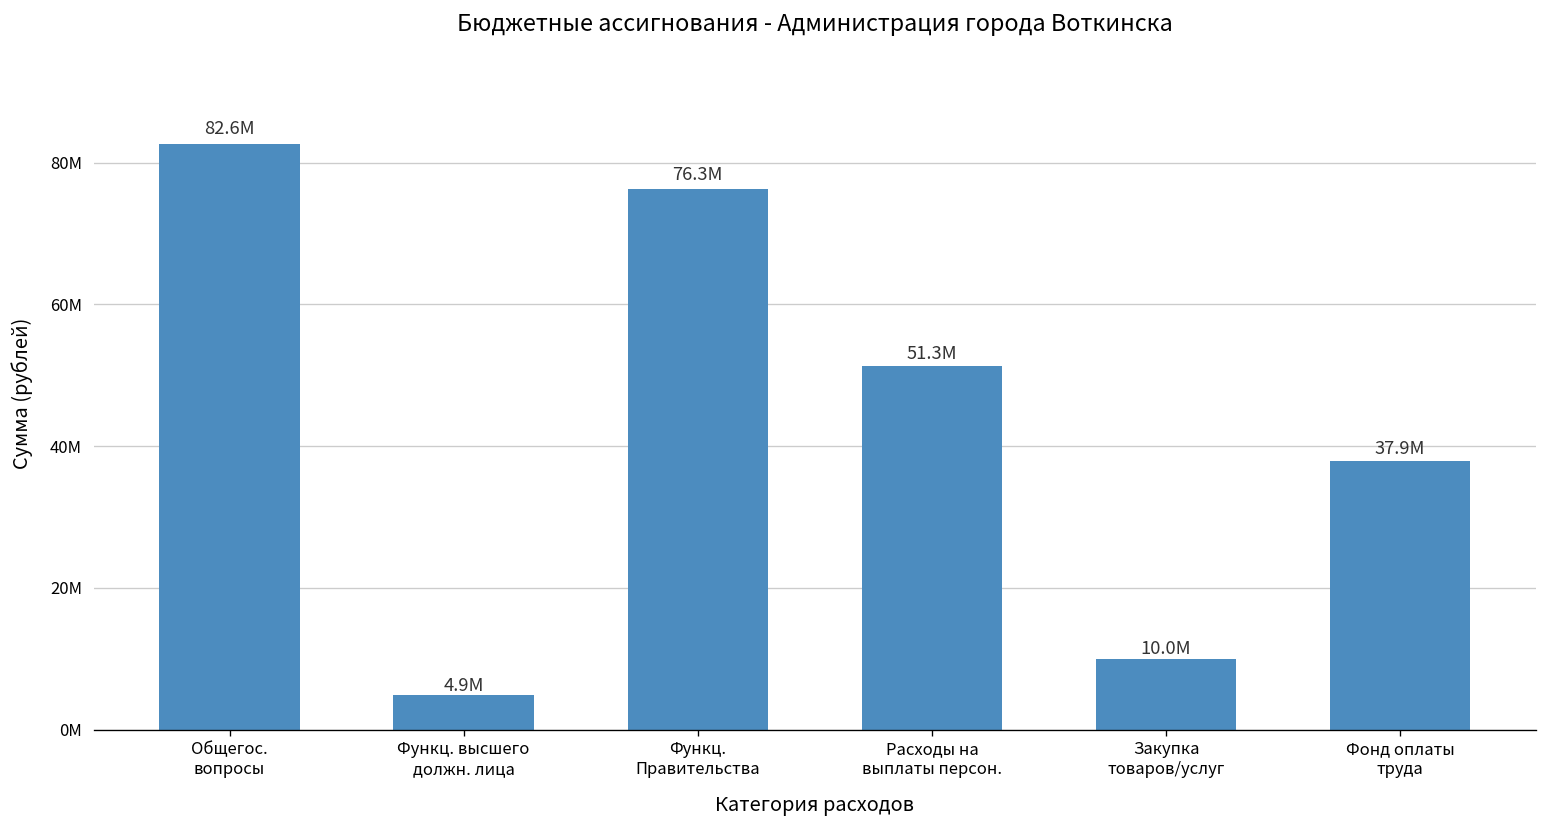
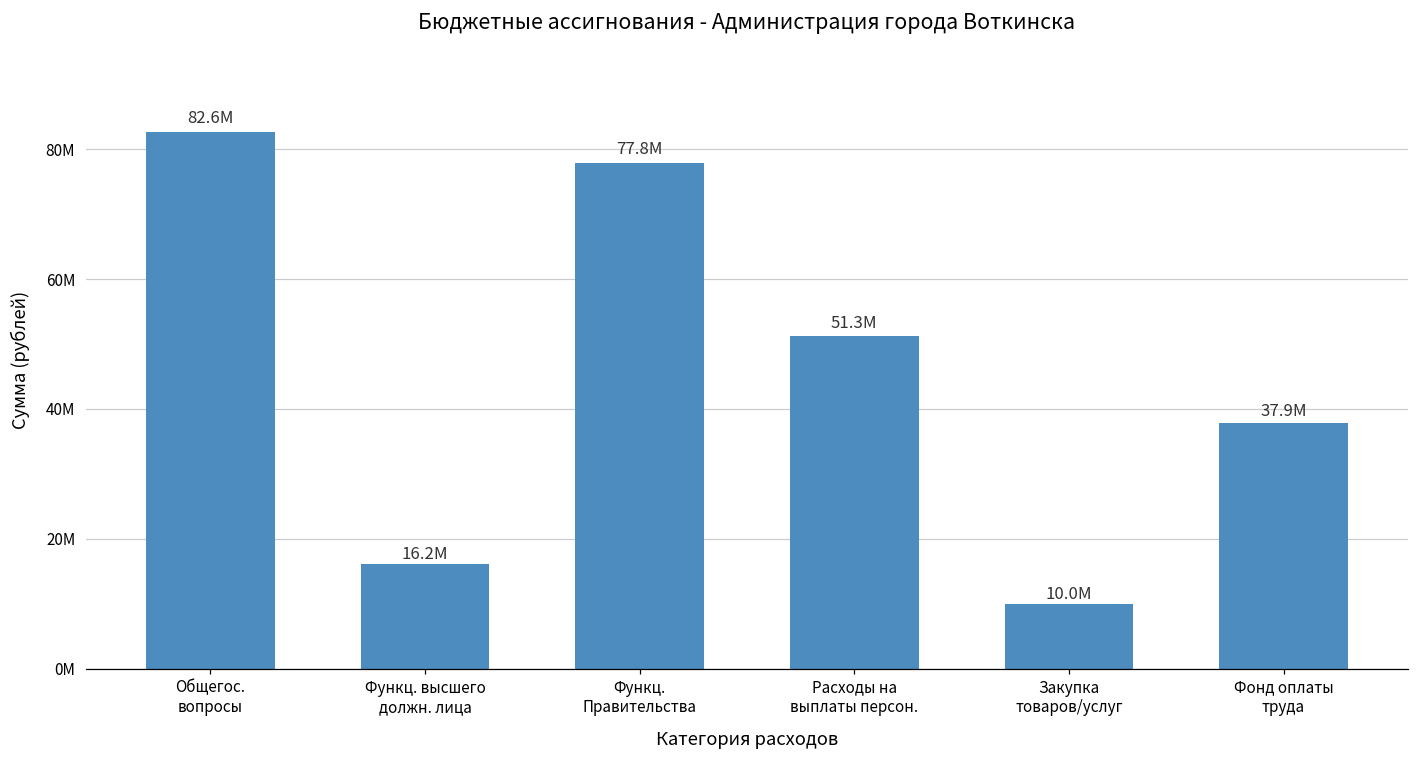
Функц. высшего должн. лица: 4.9M -> 16.2M
Функц. Правительства: 76.3M -> 77.8M
